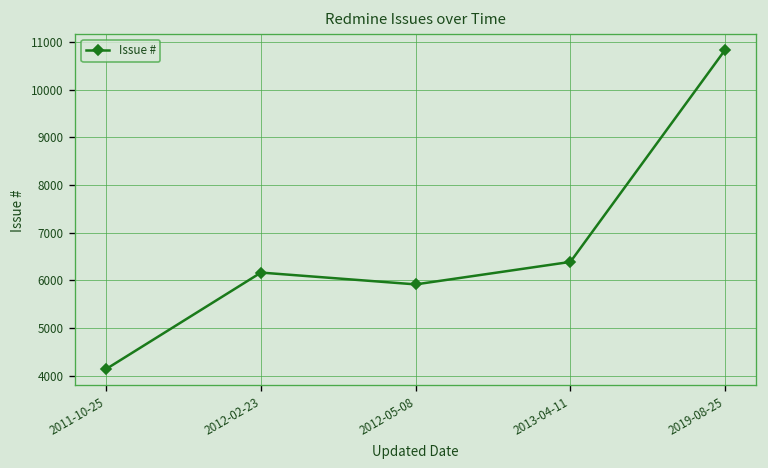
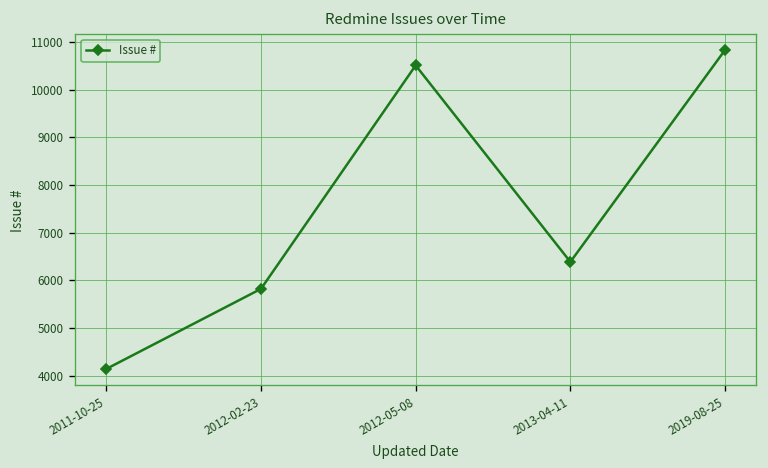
2012-02-23: 6200 -> 5800
2012-05-08: 5900 -> 10500
